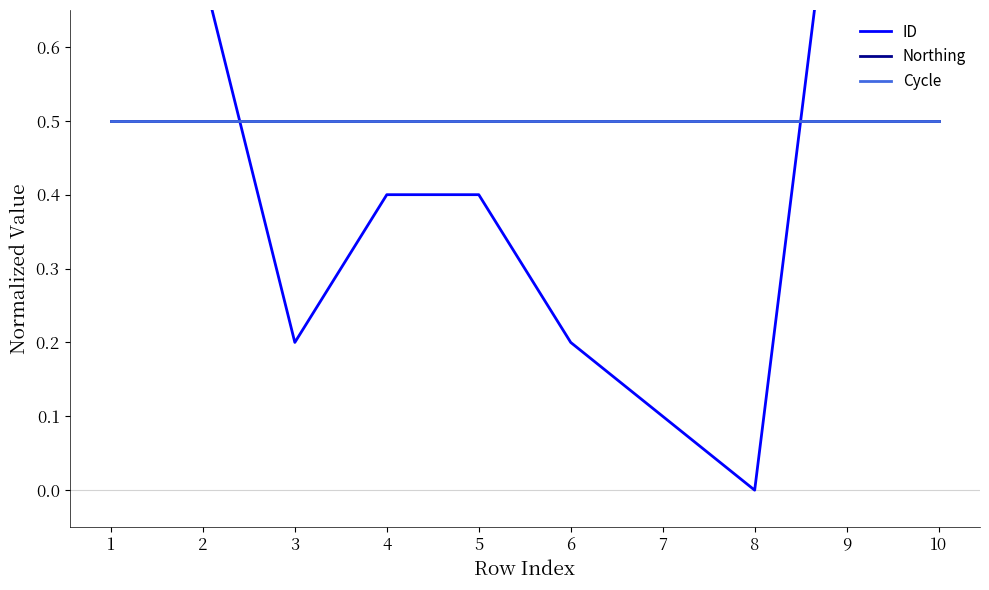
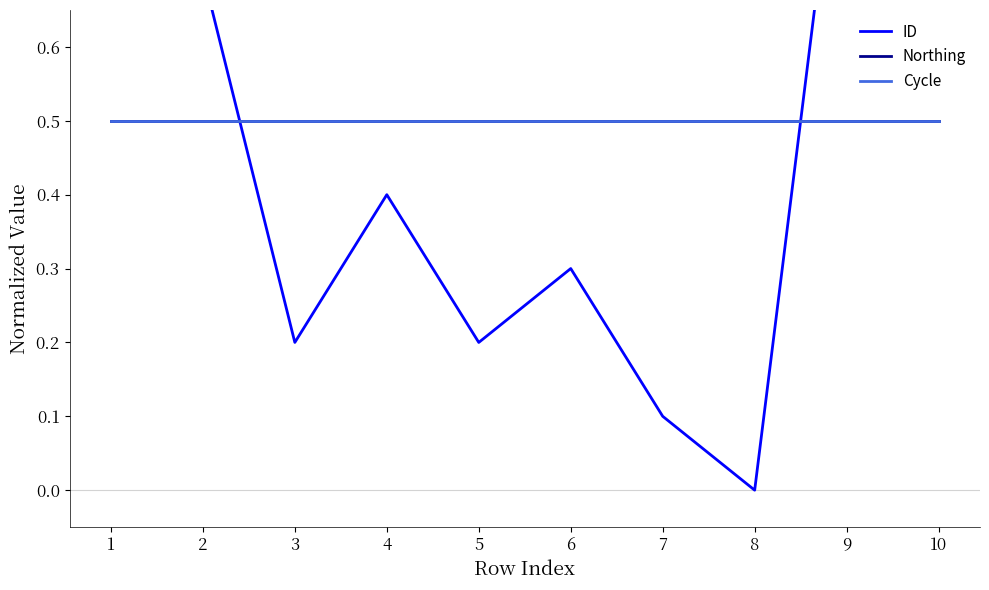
ID, 5: 0.40 -> 0.20
ID, 6: 0.20 -> 0.30
